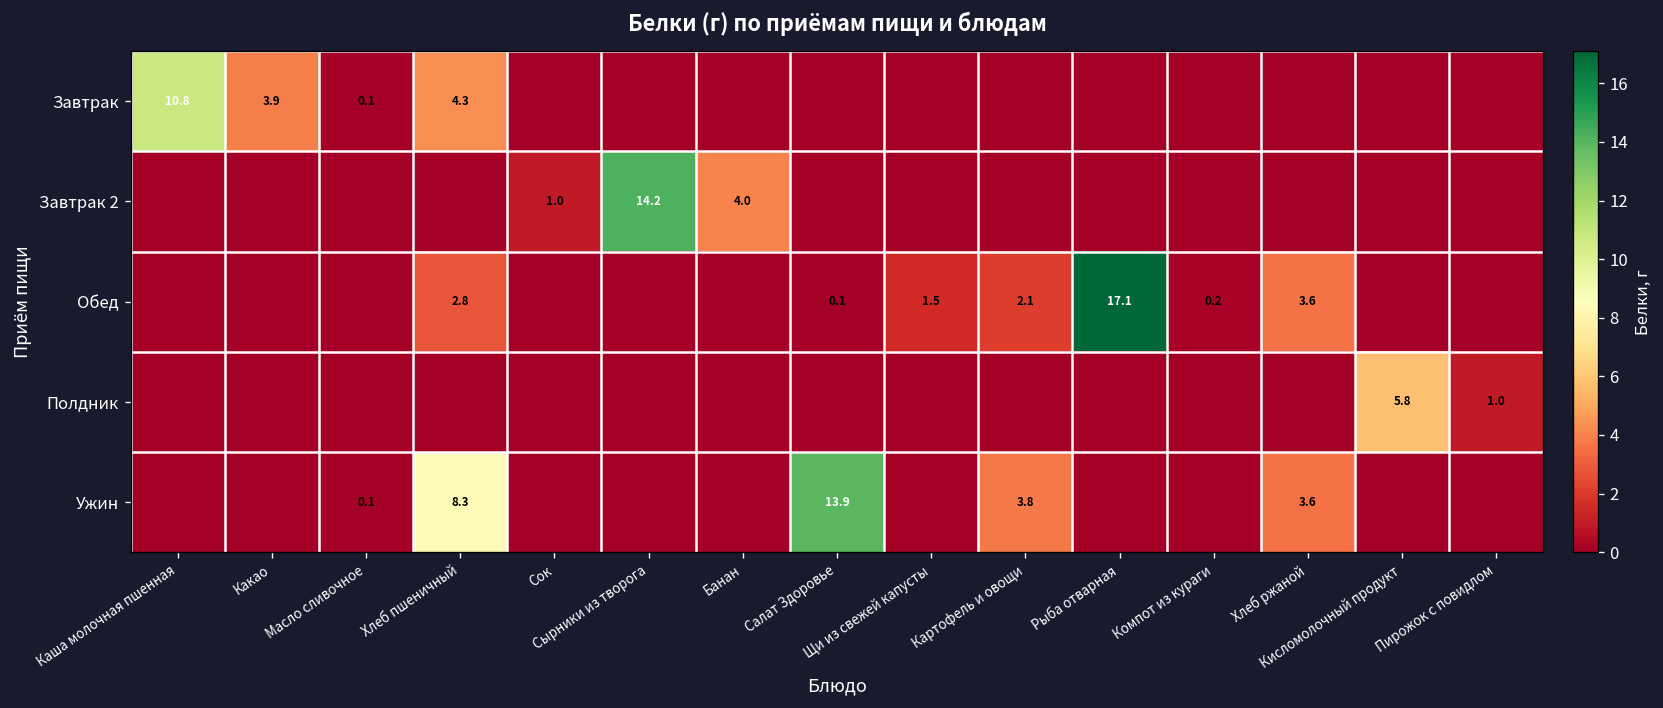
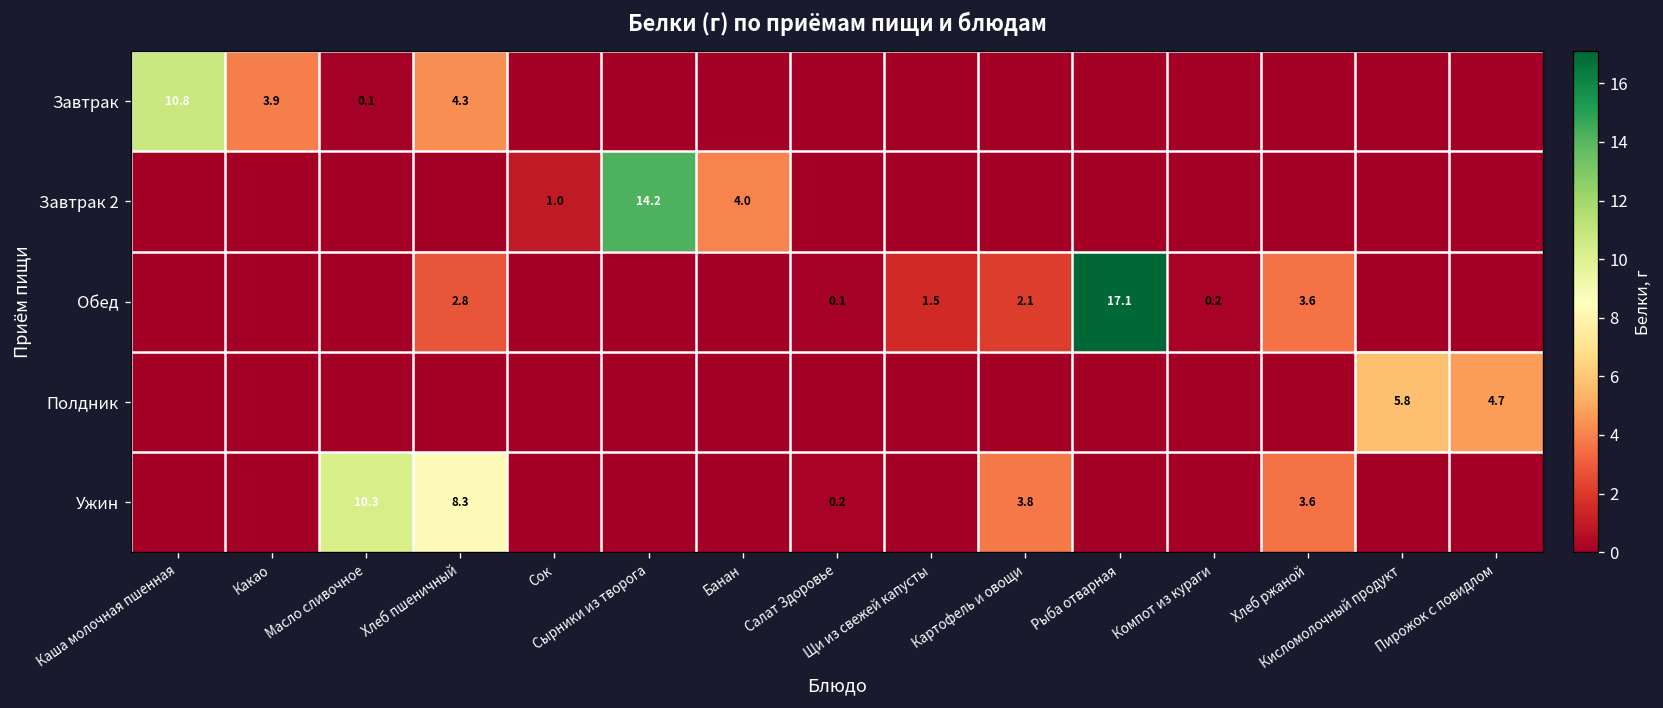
Полдник, Пирожок с повидлом: 1.0 -> 4.7
Ужин, Масло сливочное: 0.1 -> 10.3
Ужин, Салат Здоровье: 13.9 -> 0.2
